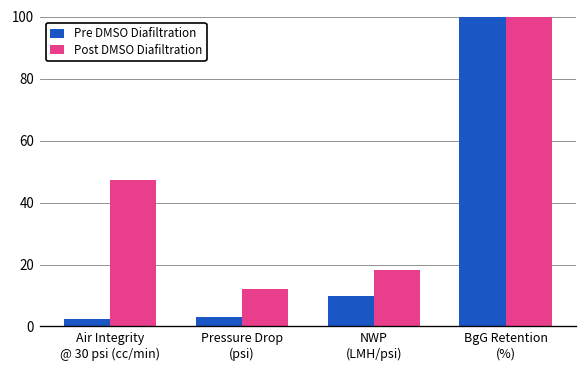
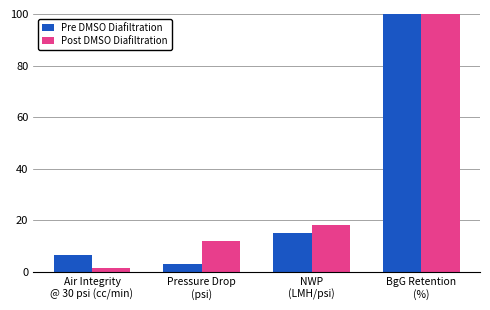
Pre DMSO Diafiltration, Air Integrity @ 30 psi (cc/min): 3 -> 7
Post DMSO Diafiltration, Air Integrity @ 30 psi (cc/min): 47 -> 2
Pre DMSO Diafiltration, NWP (LMH/psi): 10 -> 15
